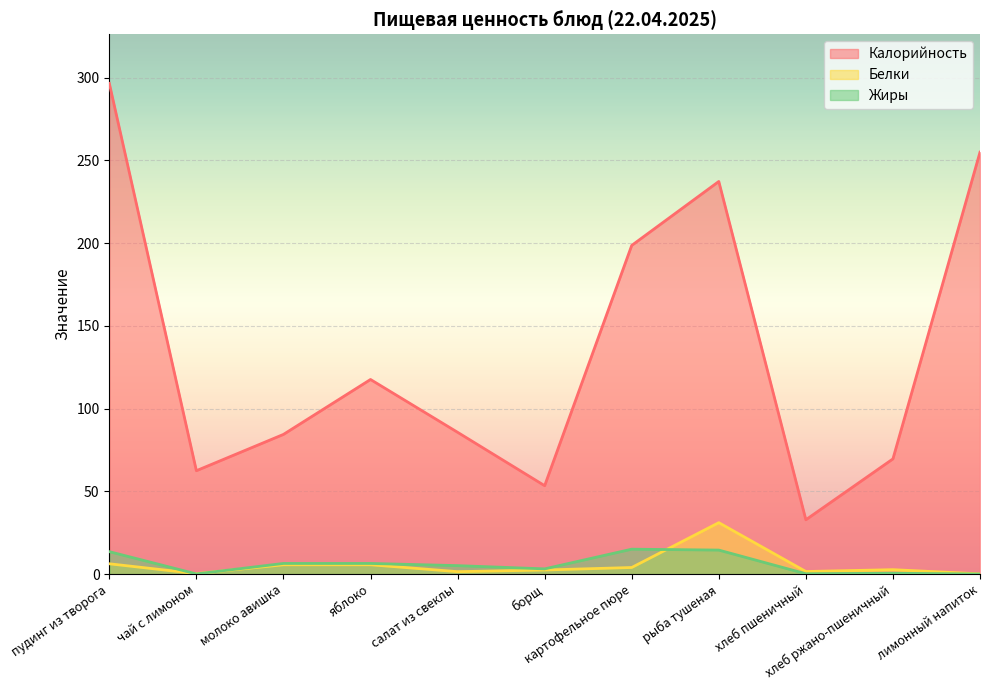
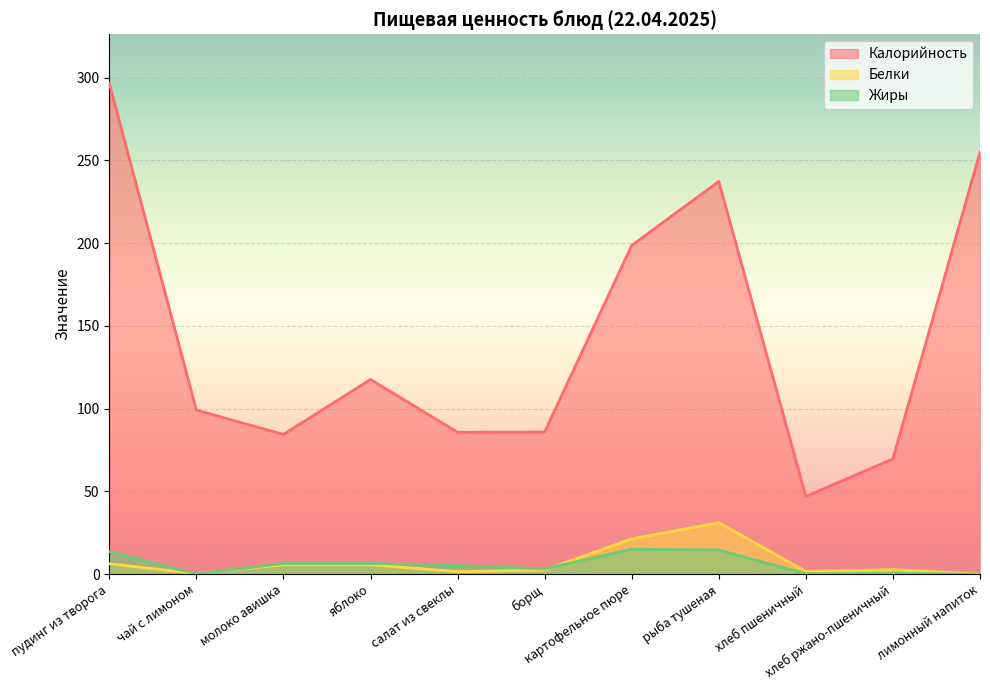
Калорийность, чай с лимоном: 62 -> 99
Калорийность, борщ: 53 -> 86
Белки, картофельное пюре: 4 -> 21
Калорийность, хлеб пшеничный: 33 -> 47
